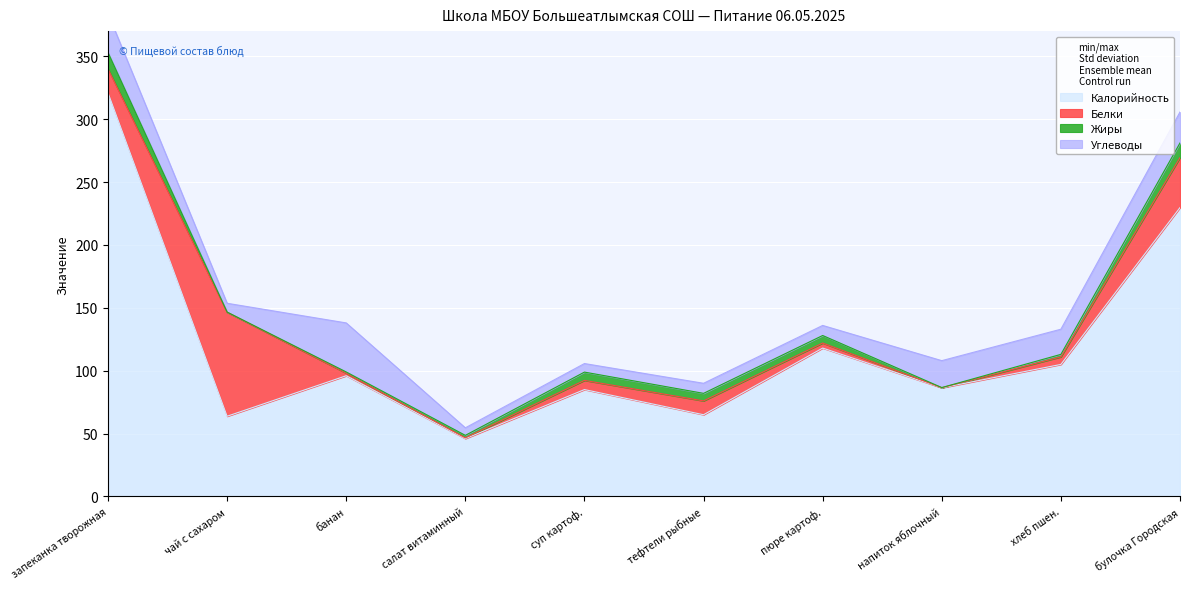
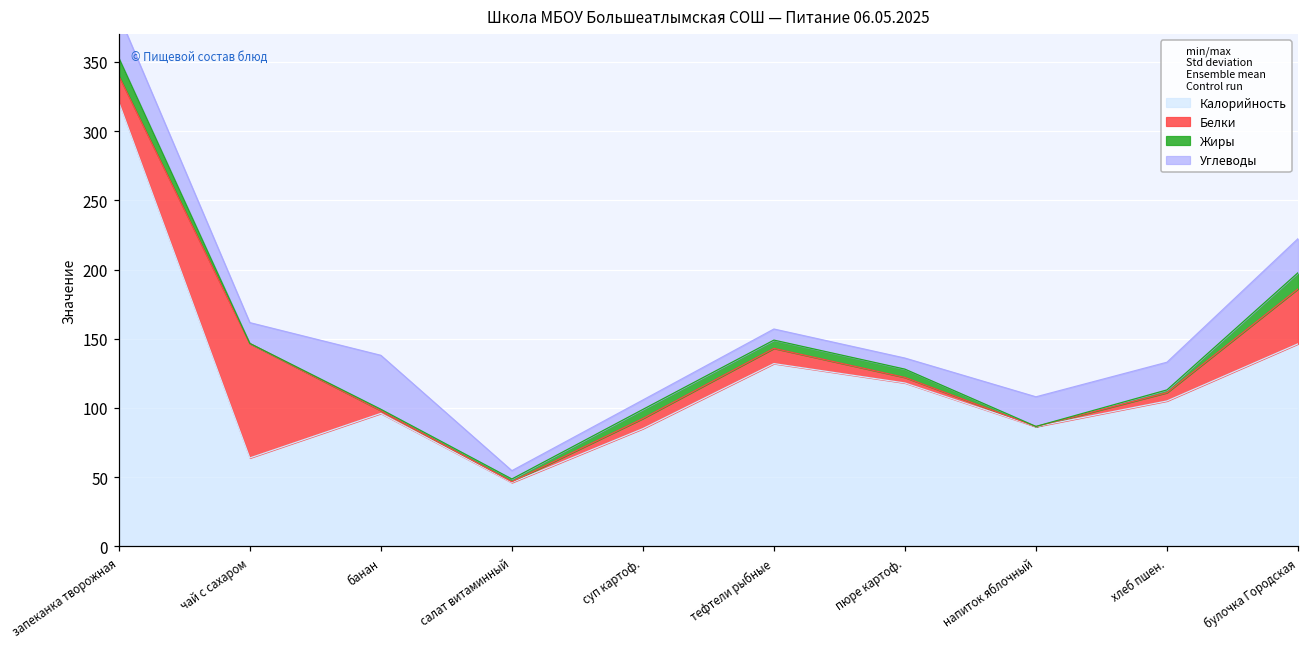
Углеводы, чай с сахаром: 7 -> 15
Калорийность, тефтели рыбные: 65 -> 132
Калорийность, булочка Городская: 230 -> 146
